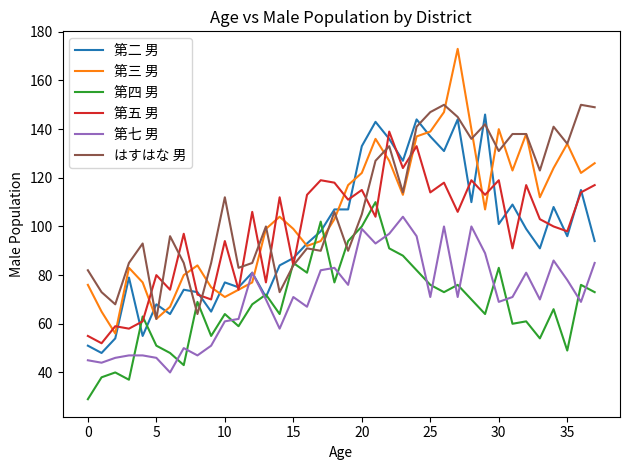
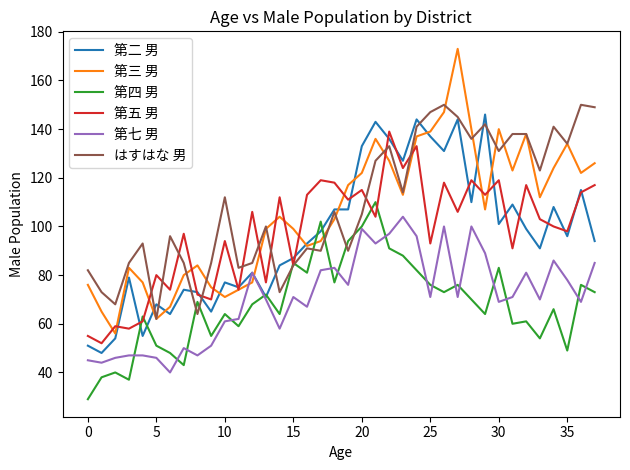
第五 男, 25: 114 -> 93
